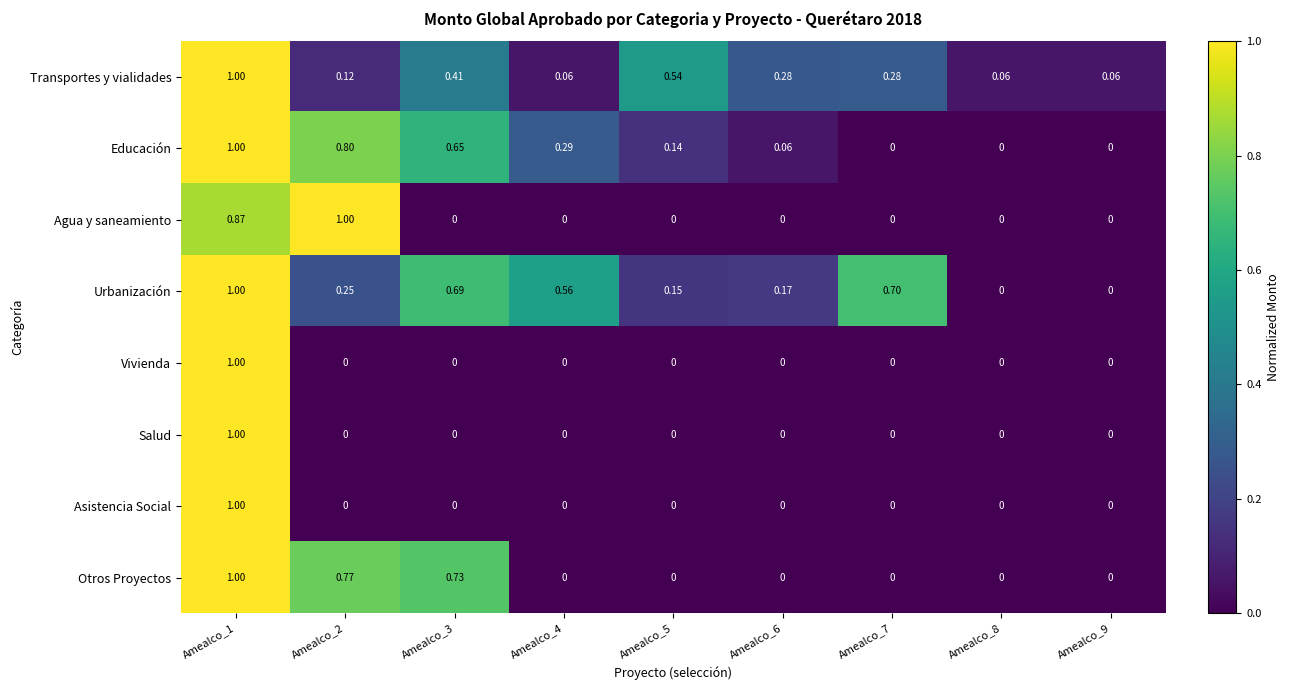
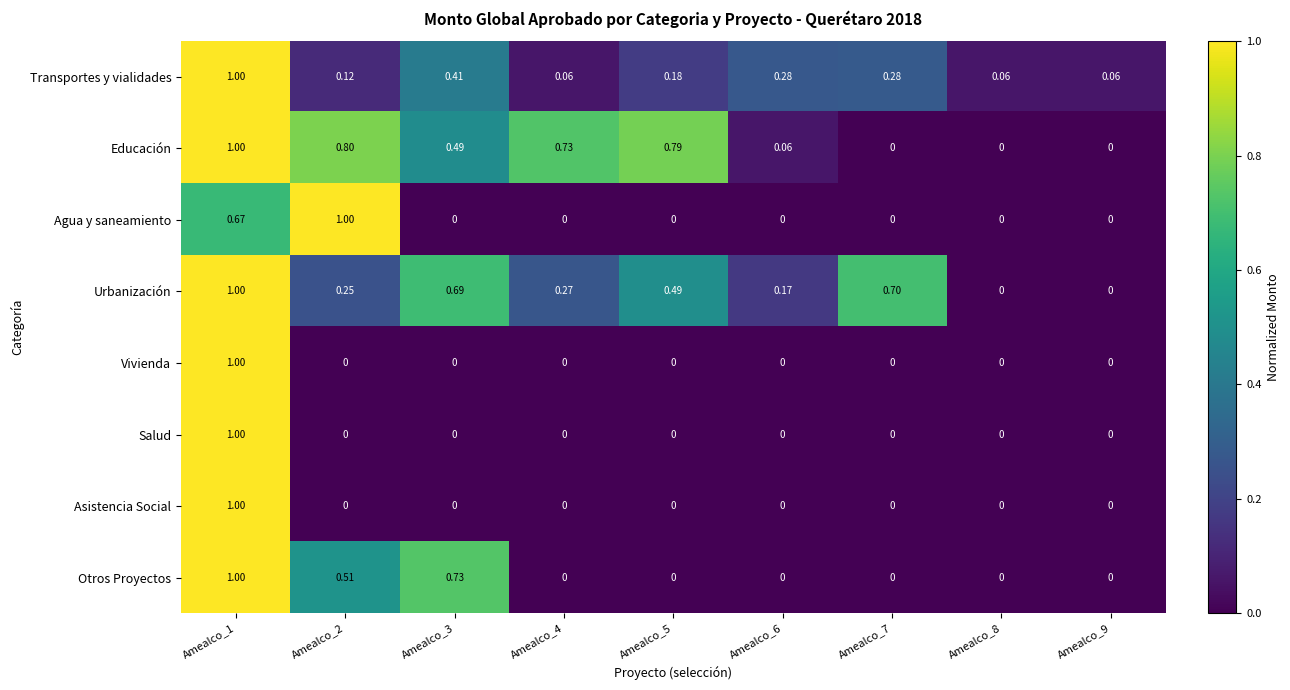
Transportes y vialidades, Amealco_5: 0.54 -> 0.18
Educación, Amealco_3: 0.65 -> 0.49
Educación, Amealco_4: 0.29 -> 0.73
Educación, Amealco_5: 0.14 -> 0.79
Agua y saneamiento, Amealco_1: 0.87 -> 0.67
Urbanización, Amealco_4: 0.56 -> 0.27
Urbanización, Amealco_5: 0.15 -> 0.49
Otros Proyectos, Amealco_2: 0.77 -> 0.51
